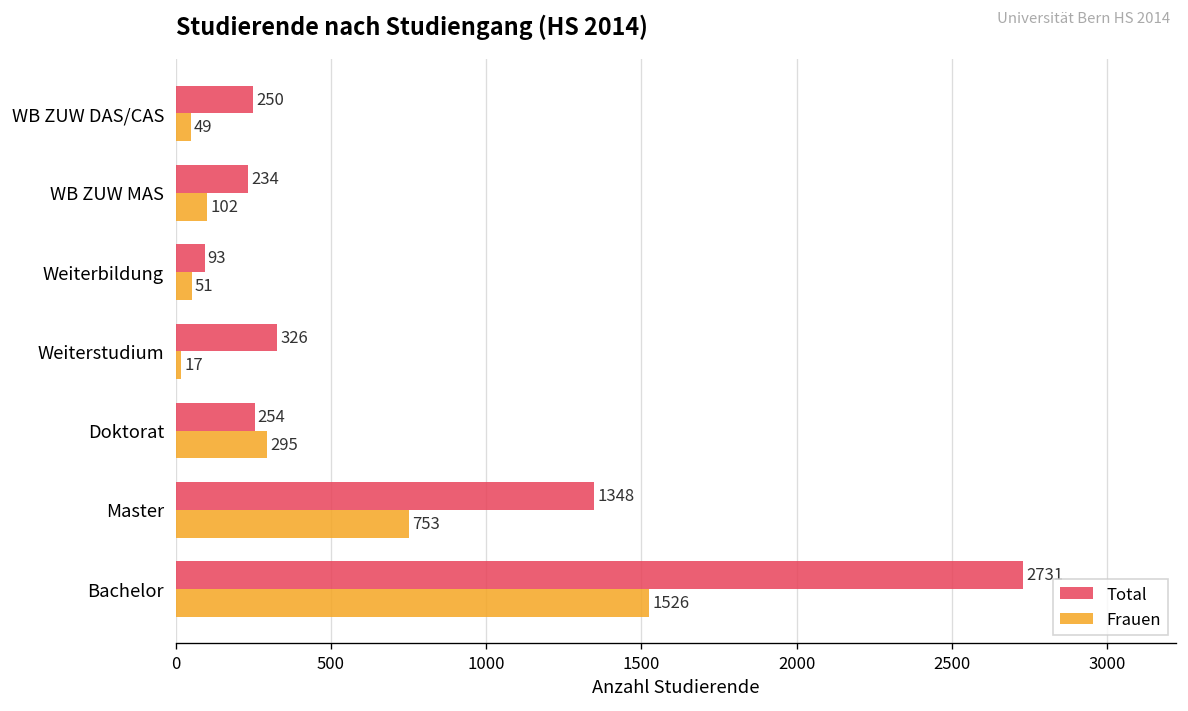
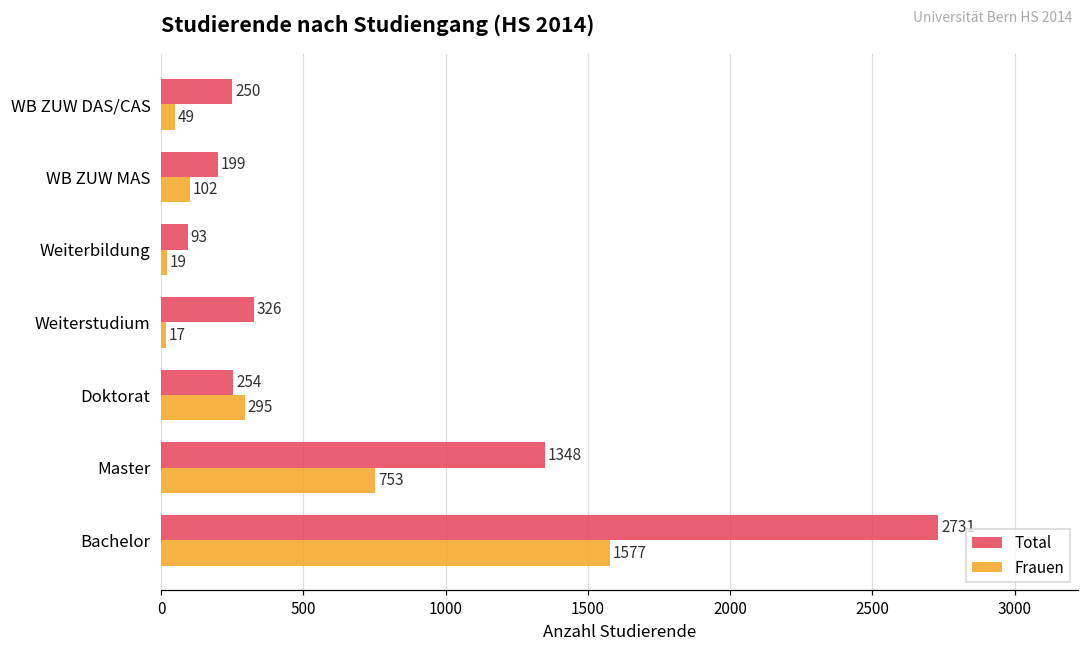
Total, WB ZUW MAS: 234 -> 199
Frauen, Weiterbildung: 51 -> 19
Frauen, Bachelor: 1526 -> 1577
